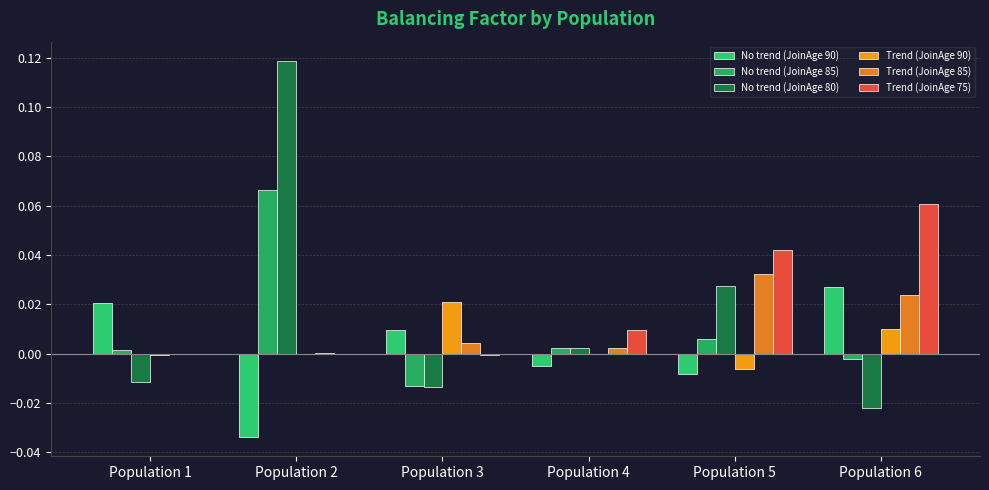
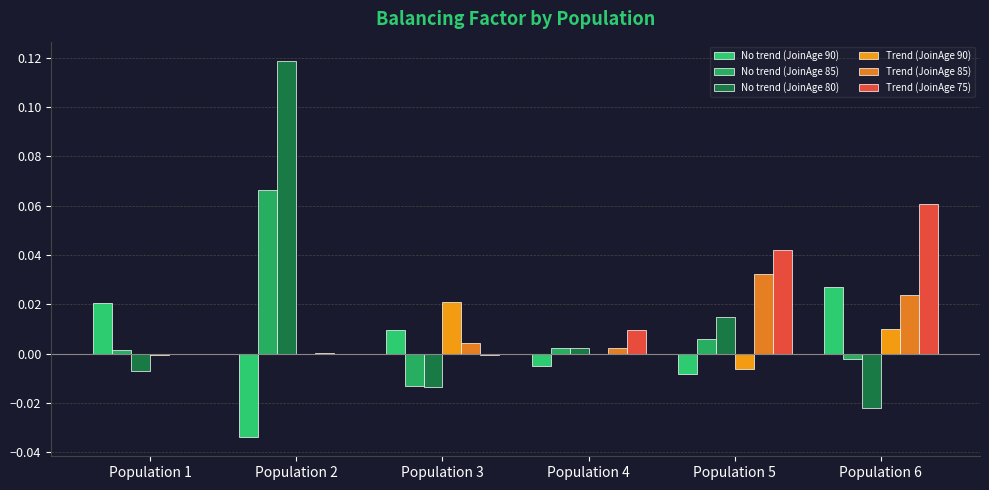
No trend (JoinAge 80), Population 1: -0.012 -> -0.007
No trend (JoinAge 80), Population 5: 0.027 -> 0.015
